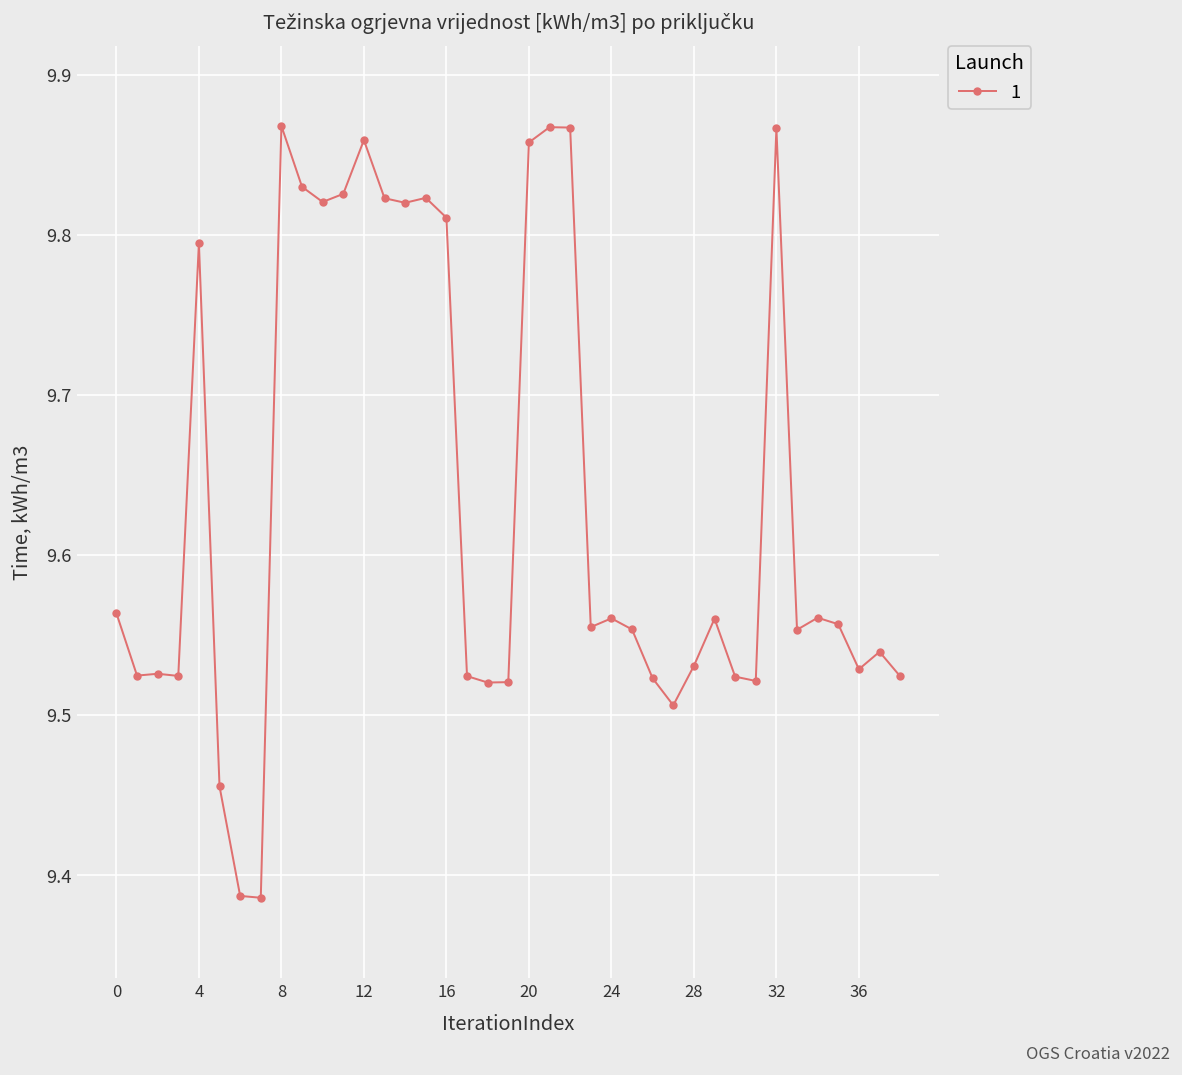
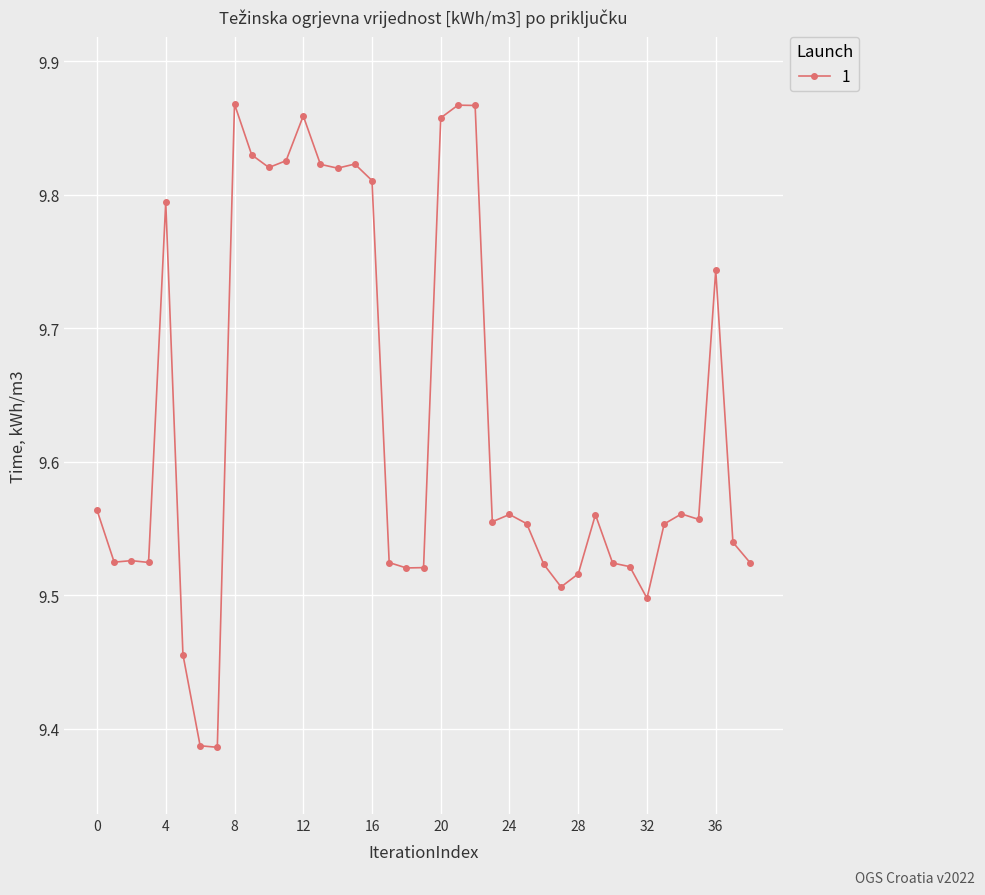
28: 9.531 -> 9.516
32: 9.867 -> 9.498
36: 9.529 -> 9.744
